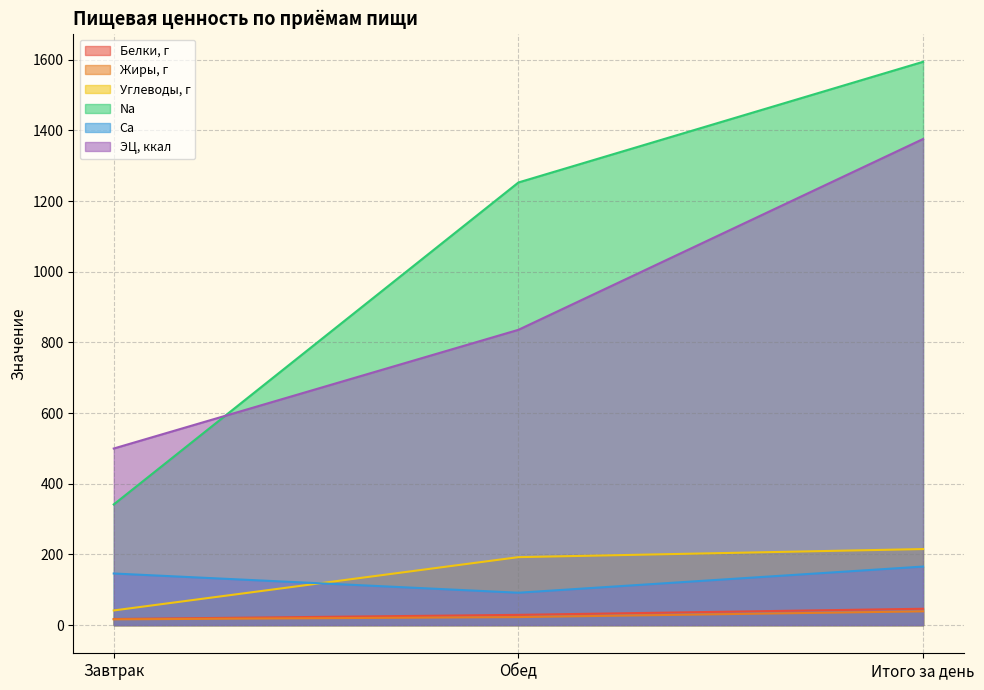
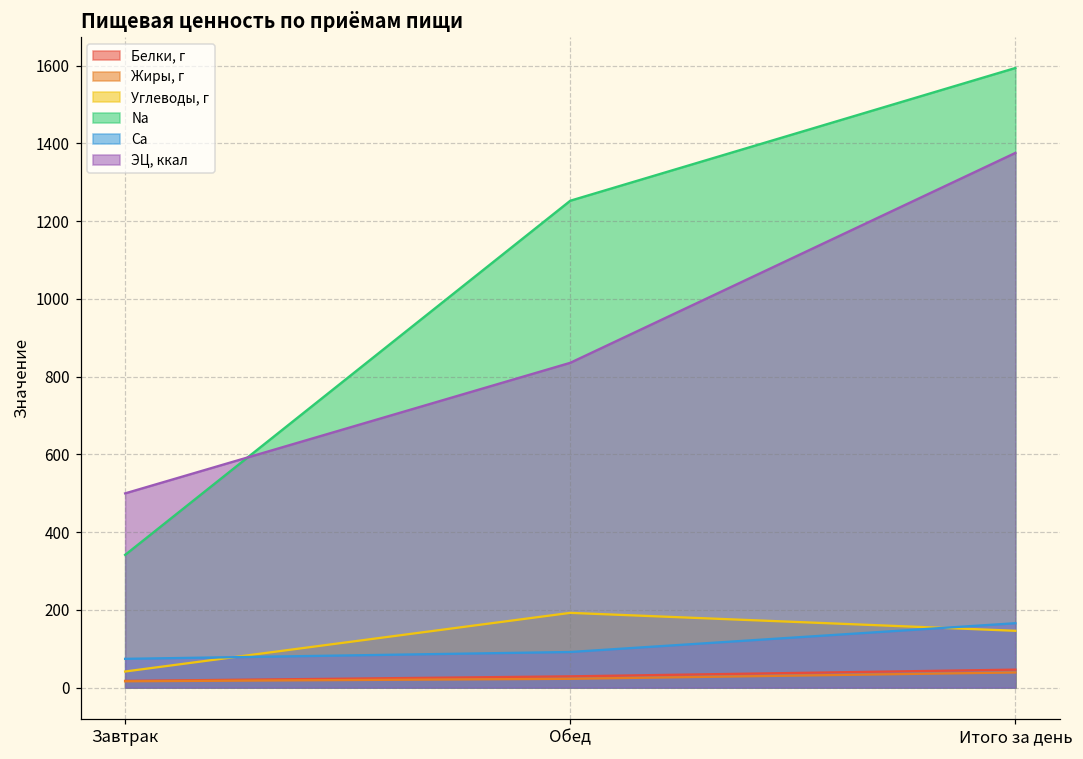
Ca, Завтрак: 150 -> 70
Углеводы, г, Итого за день: 220 -> 150
